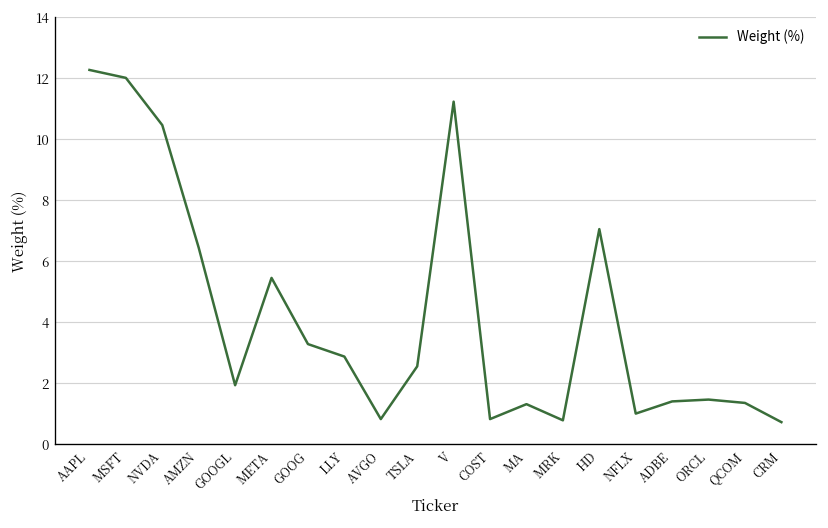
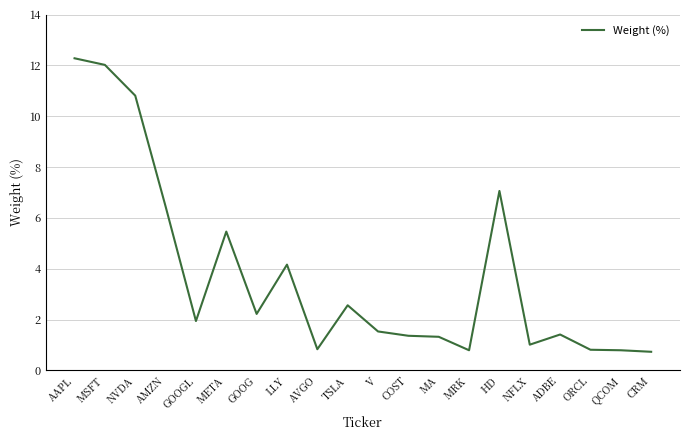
NVDA: 10.5 -> 10.8
GOOG: 3.3 -> 2.2
LLY: 2.9 -> 4.2
V: 11.2 -> 1.5
COST: 0.8 -> 1.4
ORCL: 1.5 -> 0.8
QCOM: 1.4 -> 0.8
